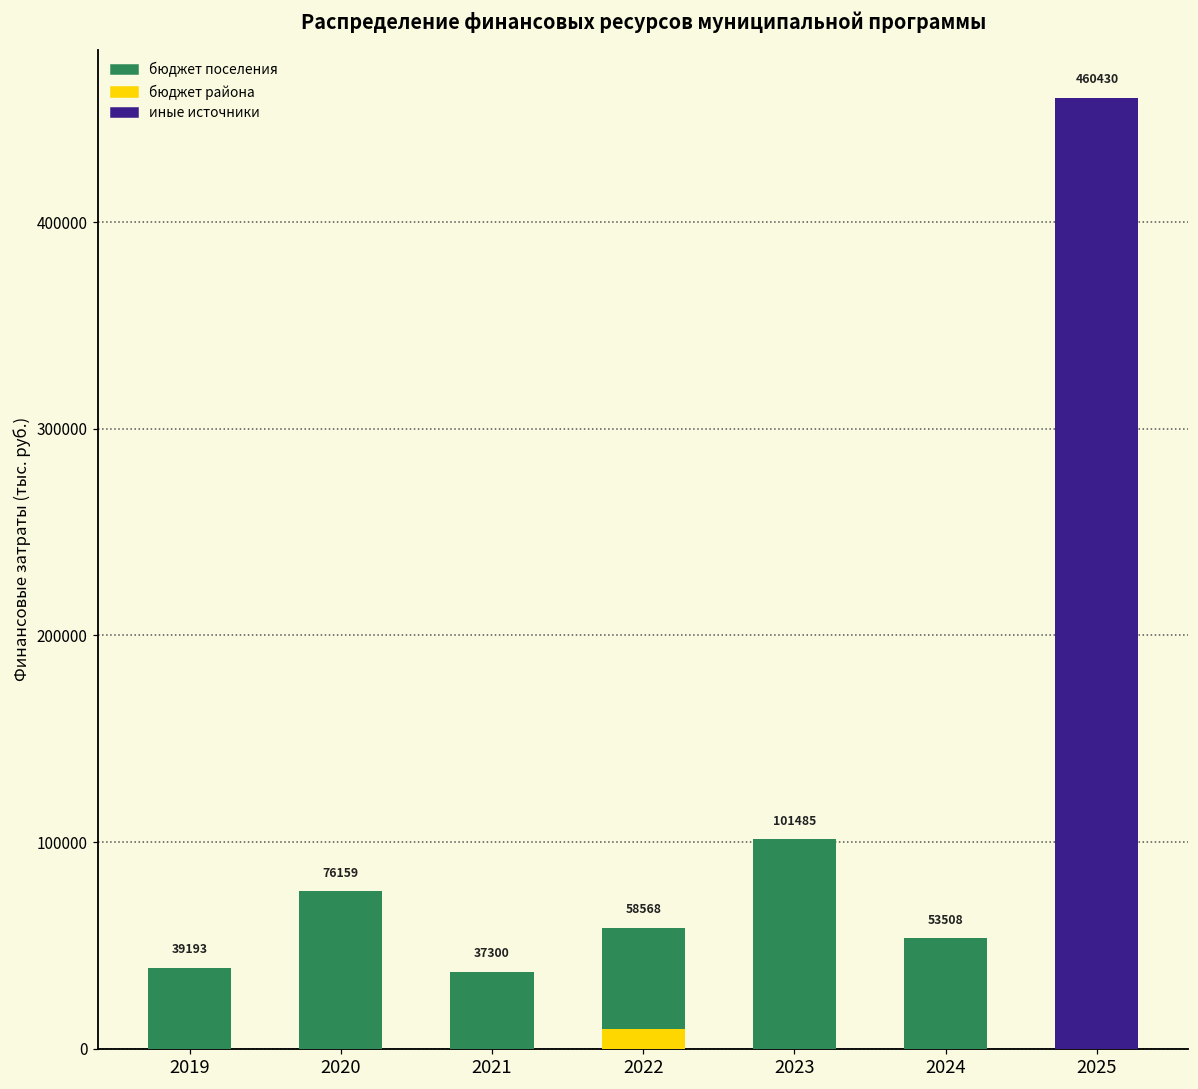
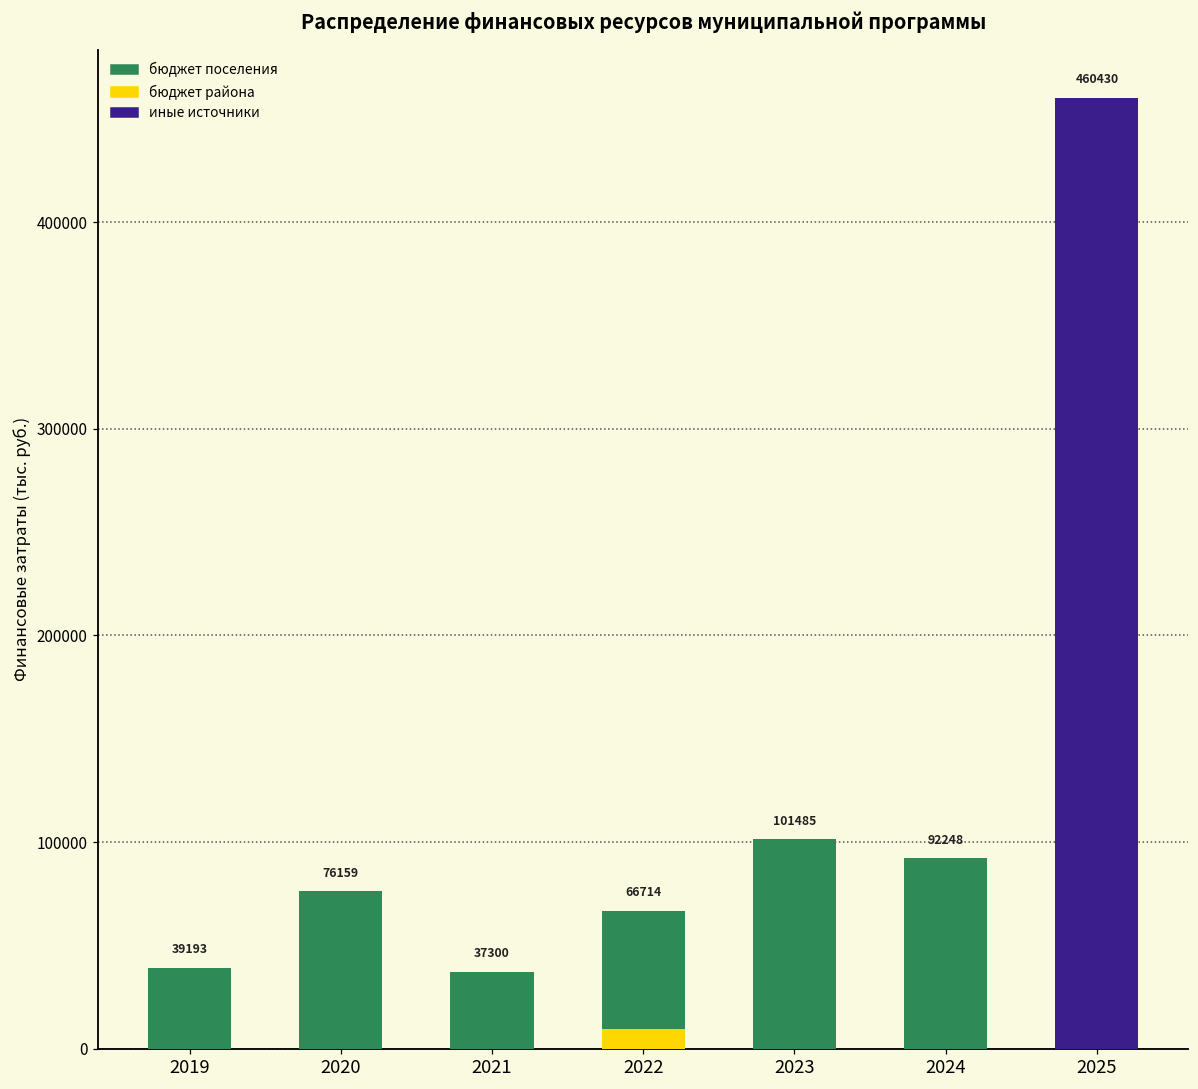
бюджет поселения, 2022: 58568 -> 66714
бюджет поселения, 2024: 53508 -> 92248
